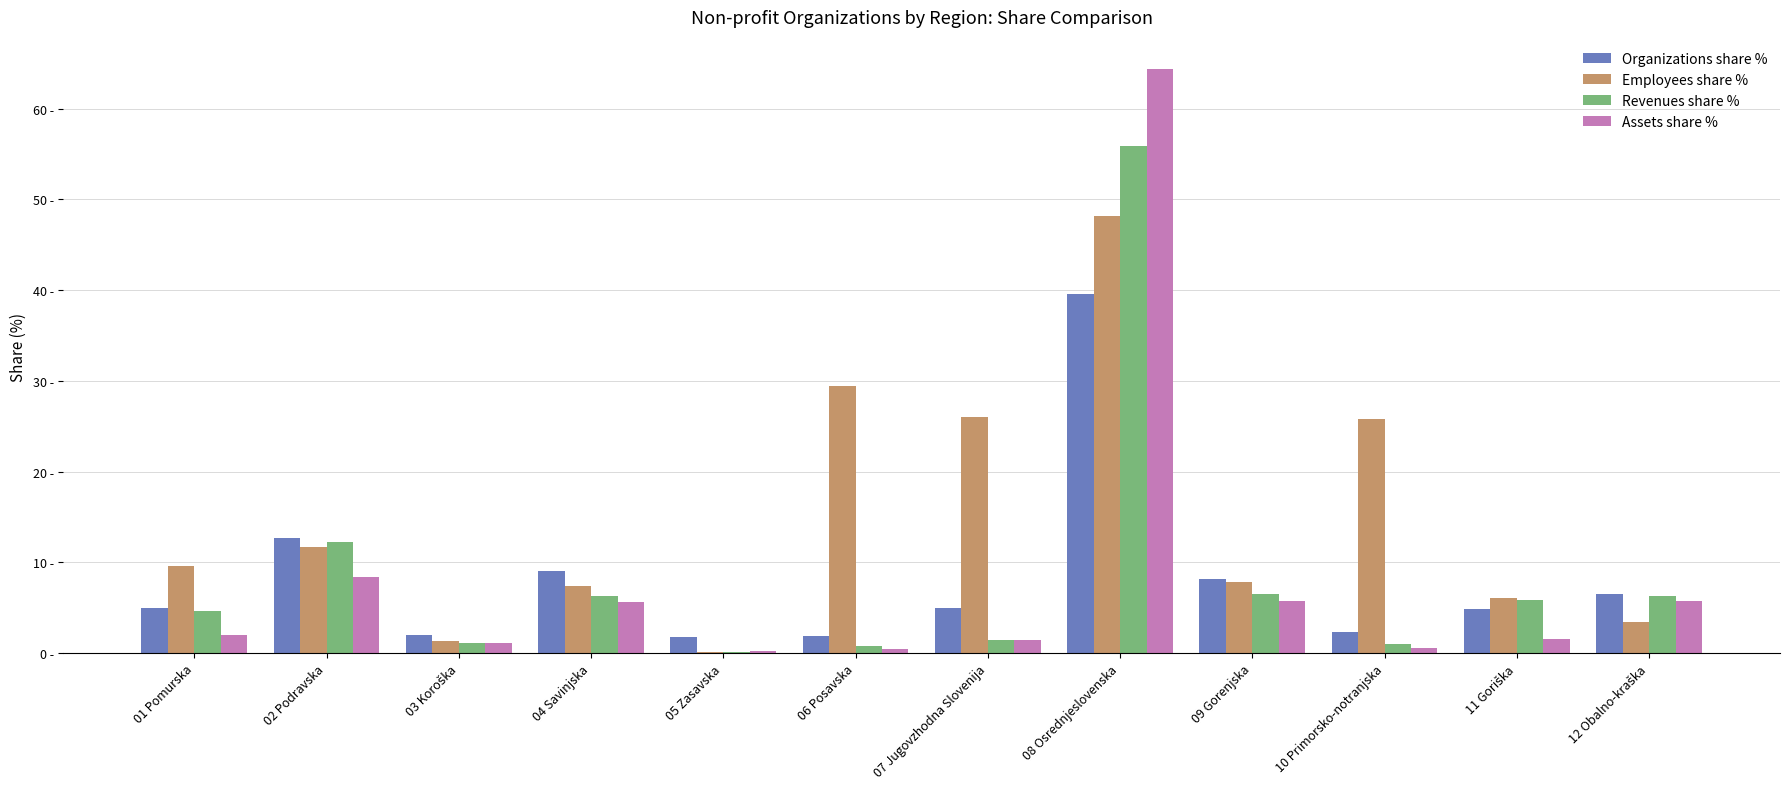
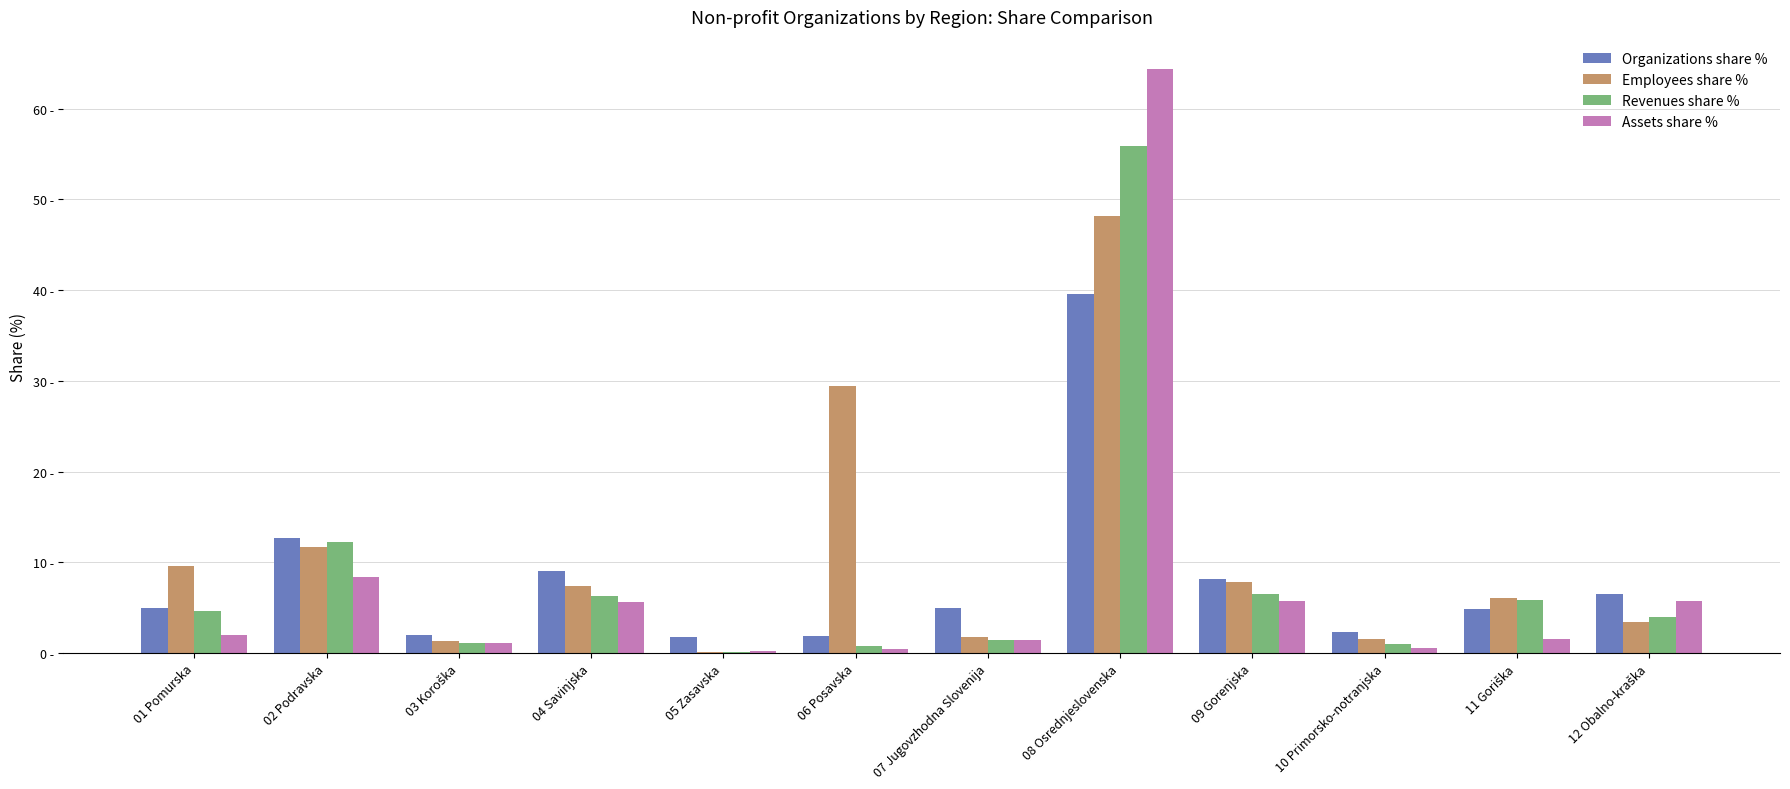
Employees share %, 07 Jugovzhodna Slovenija: 26 - -> 2 -
Employees share %, 10 Primorsko-notranjska: 26 - -> 2 -
Revenues share %, 12 Obalno-kraška: 6 - -> 4 -
